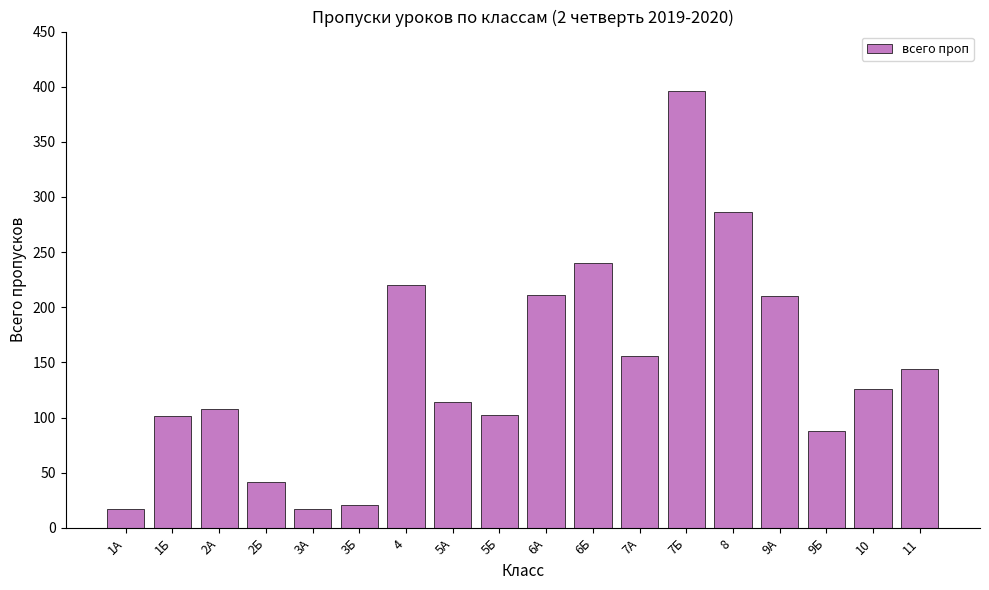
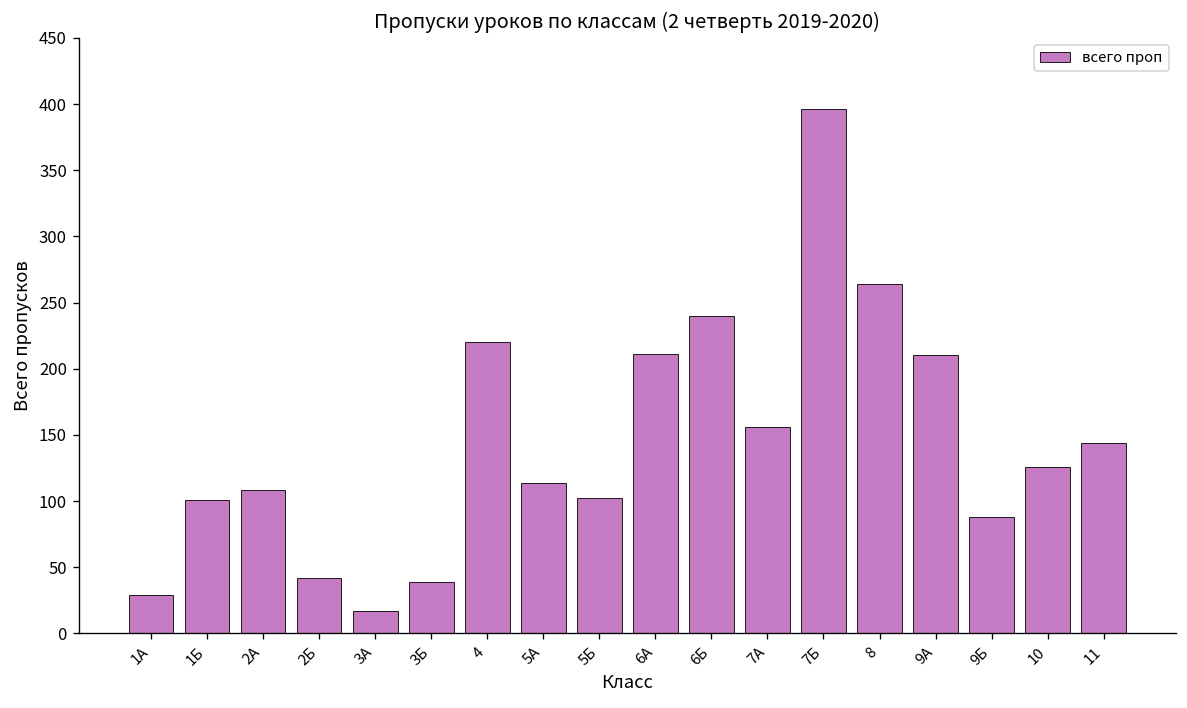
1А: 17 -> 29
3Б: 21 -> 39
8: 286 -> 264
